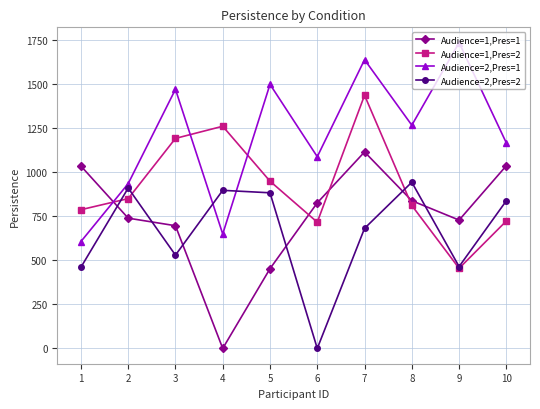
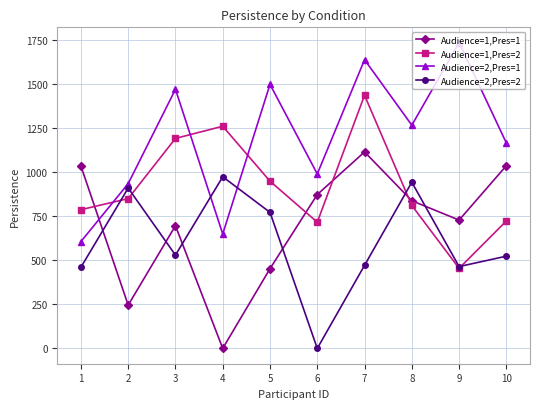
Audience=1,Pres=1, 2: 740 -> 250
Audience=2,Pres=2, 4: 900 -> 980
Audience=2,Pres=2, 5: 880 -> 770
Audience=1,Pres=1, 6: 830 -> 870
Audience=2,Pres=1, 6: 1090 -> 990
Audience=2,Pres=2, 7: 680 -> 470
Audience=2,Pres=2, 10: 840 -> 520
